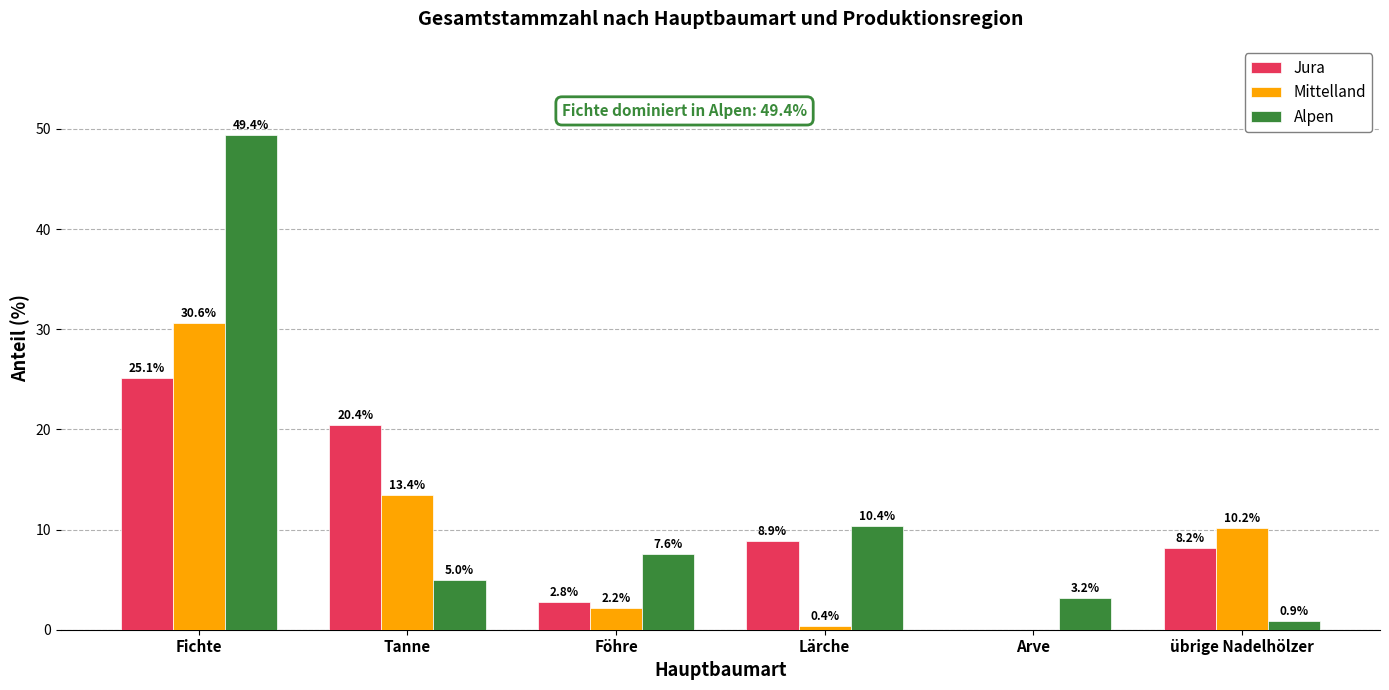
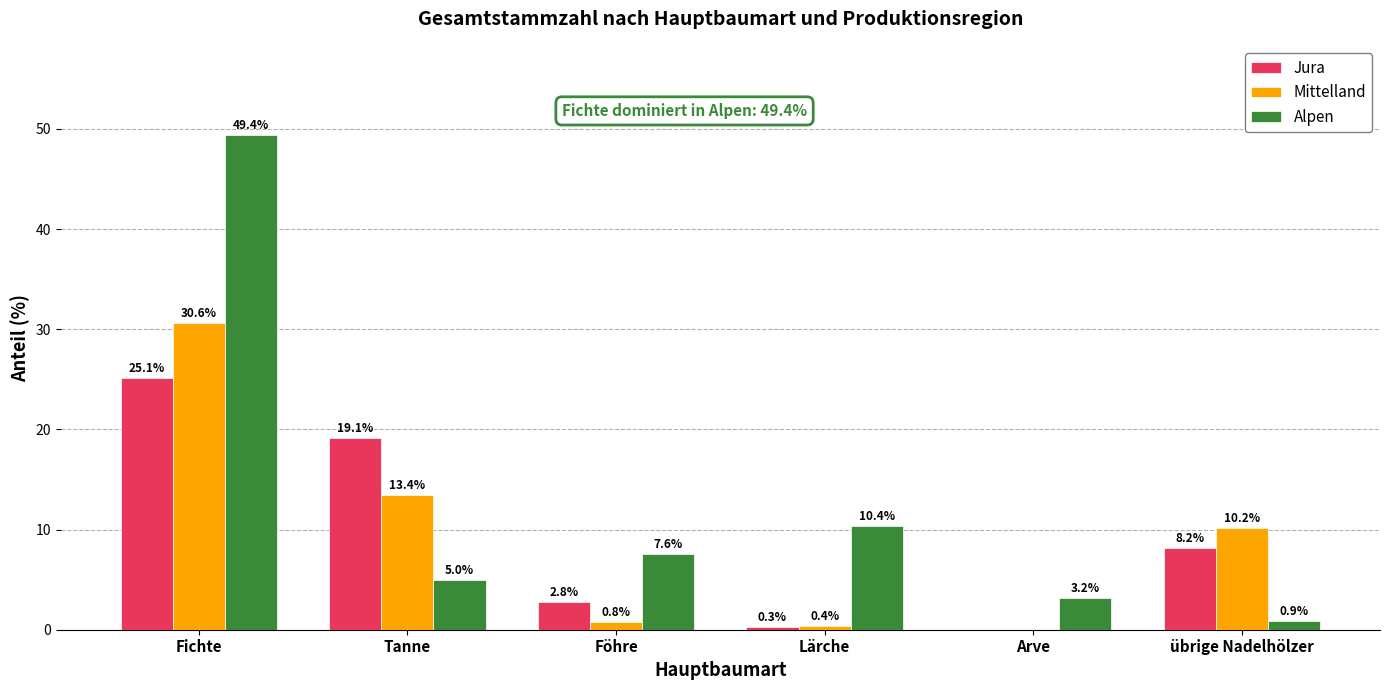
Jura, Tanne: 20.4% -> 19.1%
Mittelland, Föhre: 2.2% -> 0.8%
Jura, Lärche: 8.9% -> 0.3%
